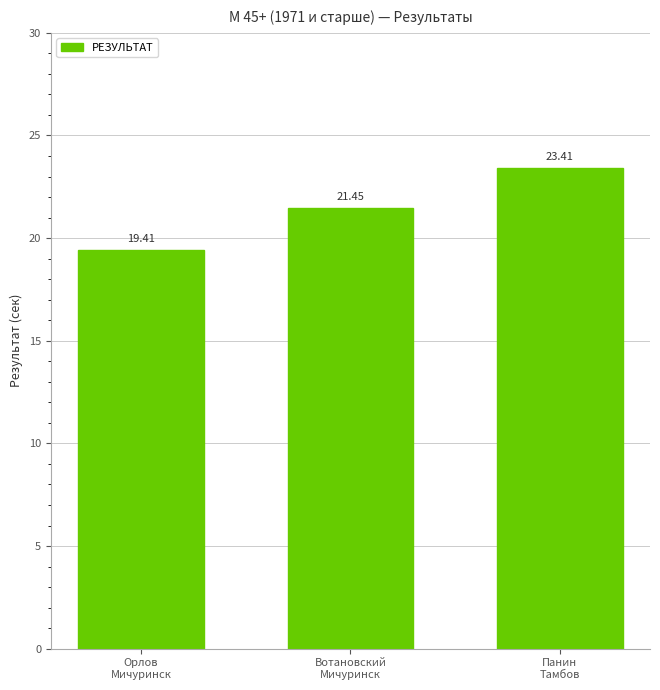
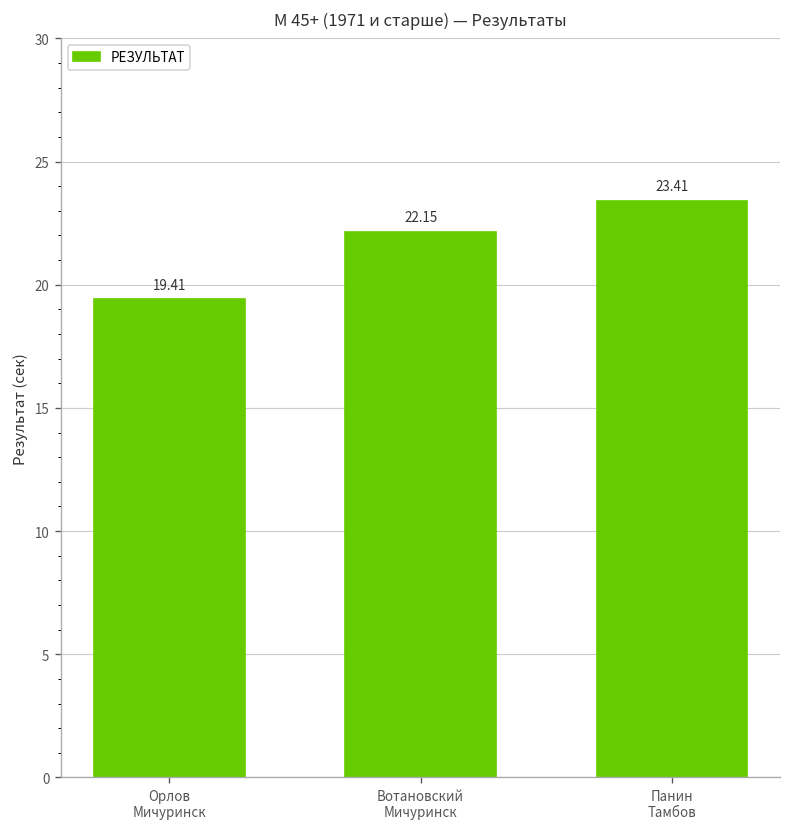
Вотановский Мичуринск: 21.45 -> 22.15
